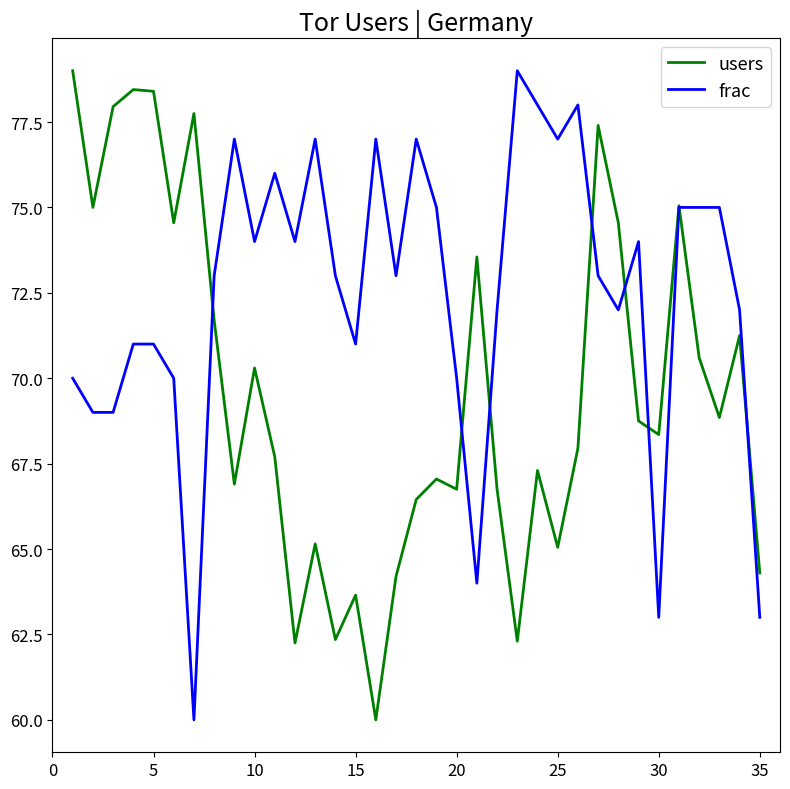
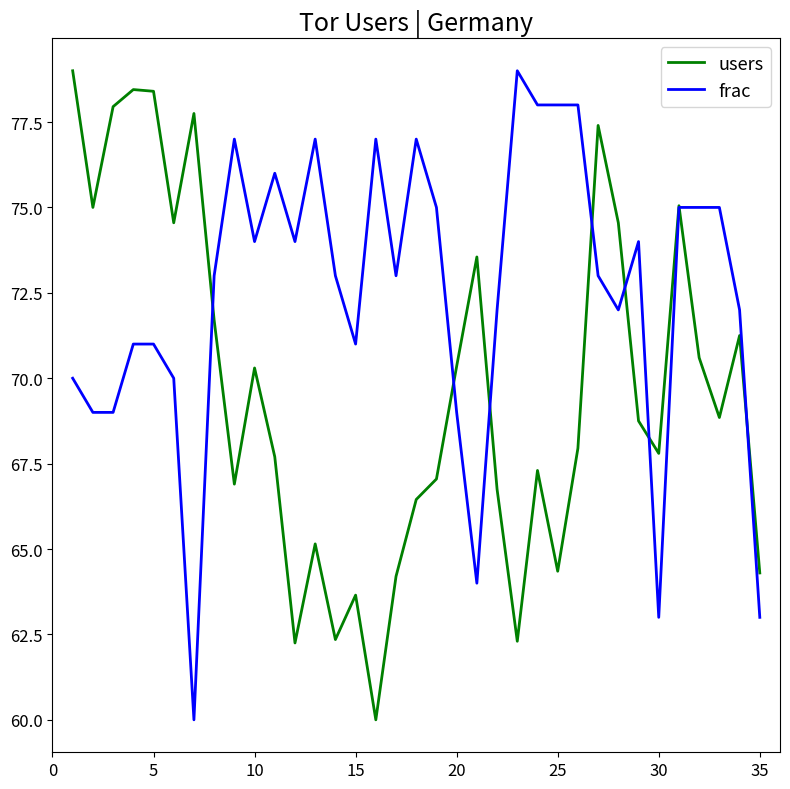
users, 20: 66.8 -> 70.4
frac, 20: 70 -> 69
users, 25: 65.1 -> 64.4
frac, 25: 77 -> 78
users, 30: 68.4 -> 67.8
